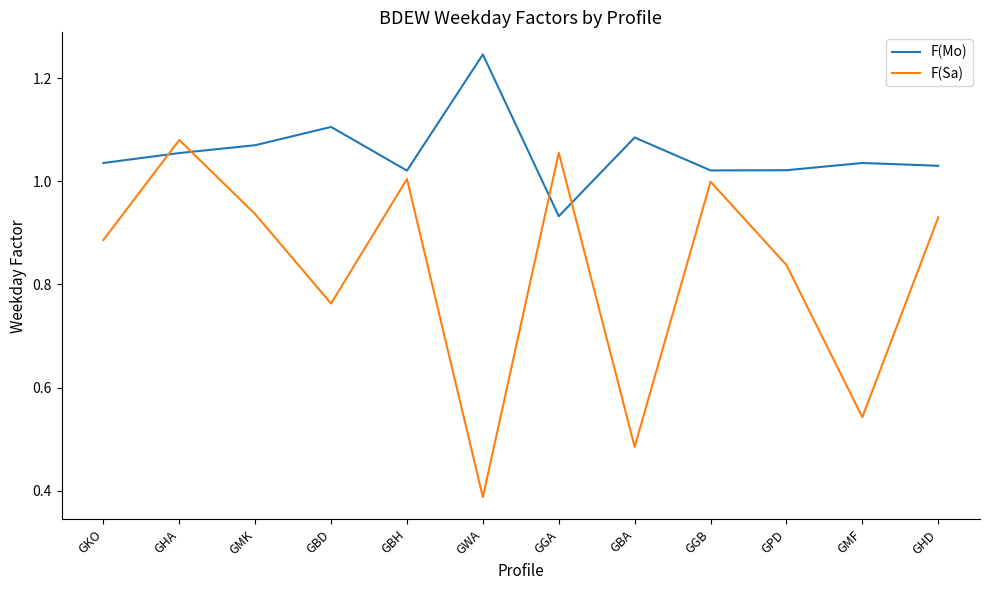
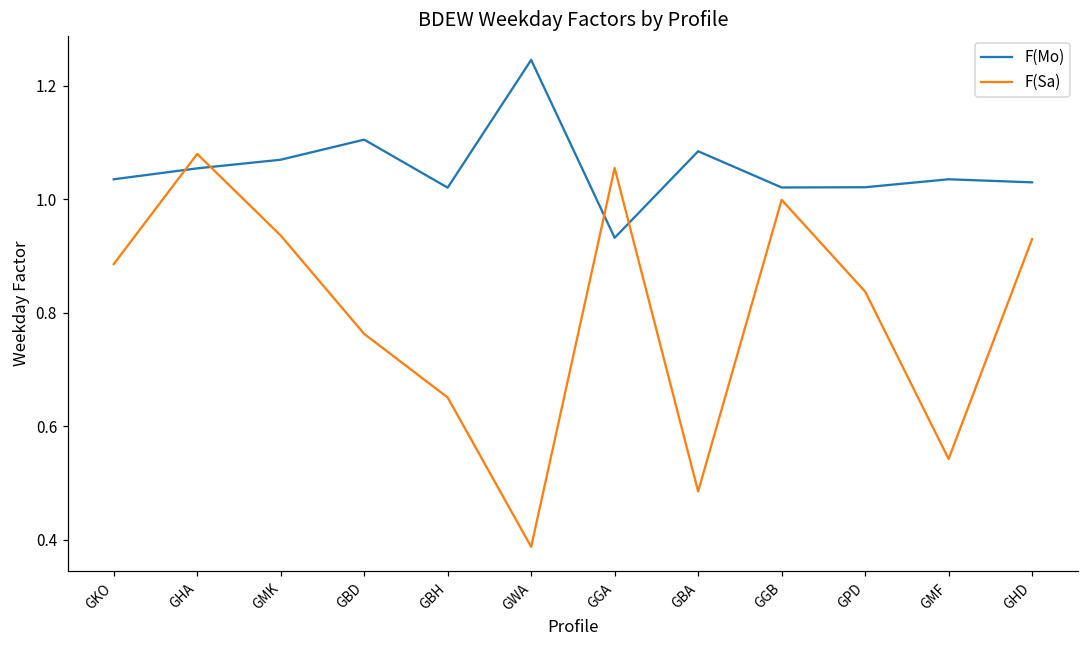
F(Sa), GBH: 1.00 -> 0.65
